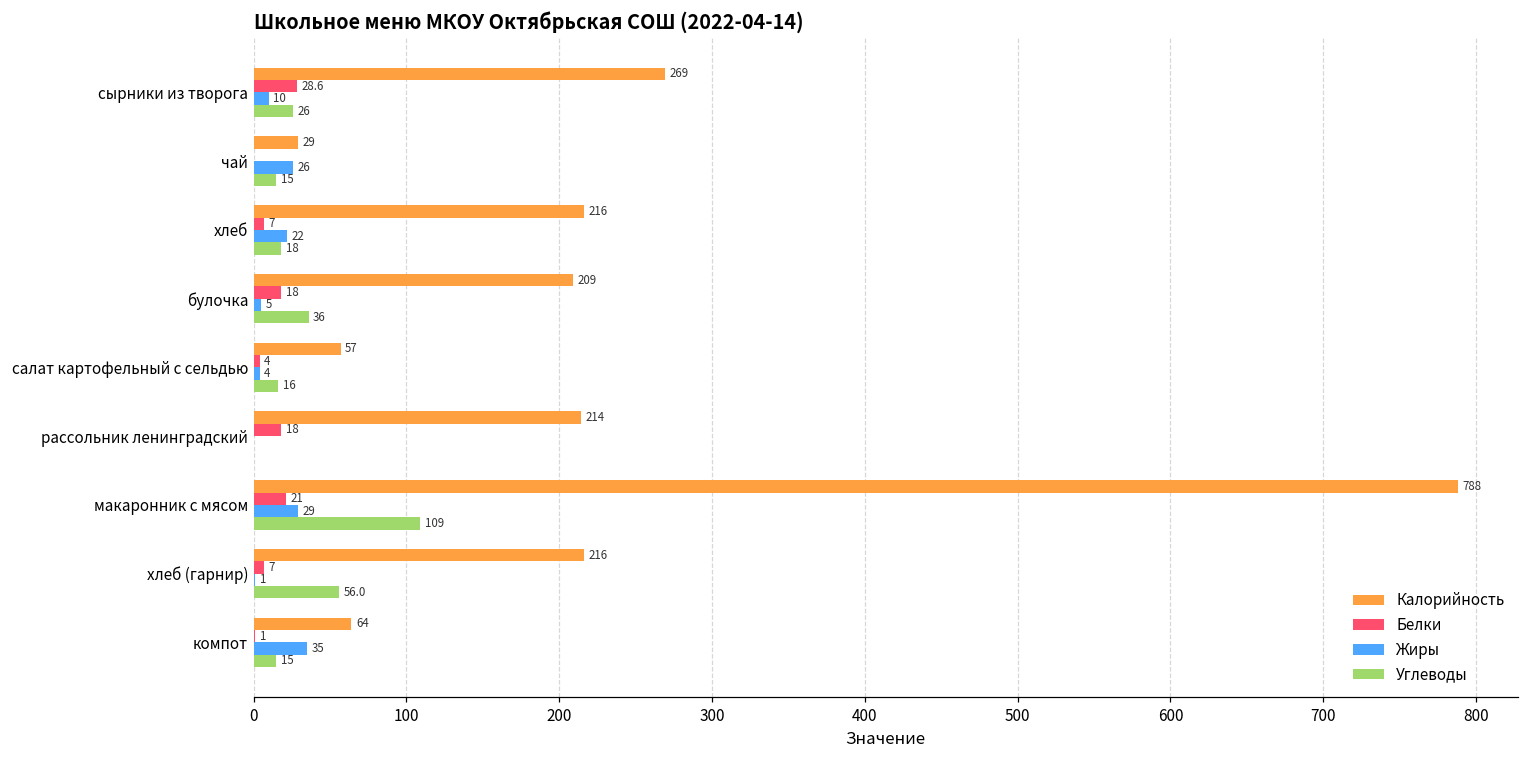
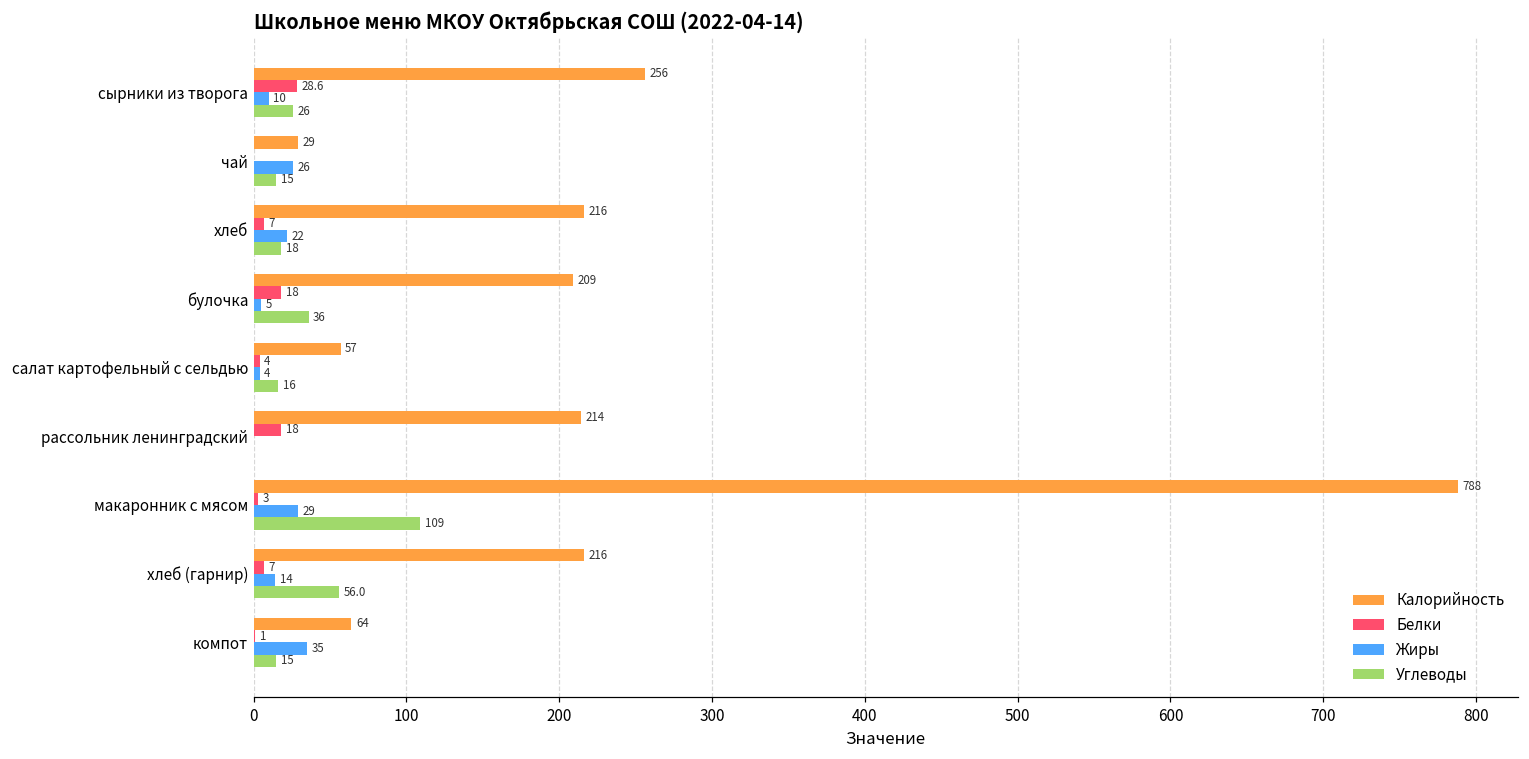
Калорийность, сырники из творога: 269 -> 256
Белки, макаронник с мясом: 21 -> 3
Жиры, хлеб (гарнир): 1 -> 14
